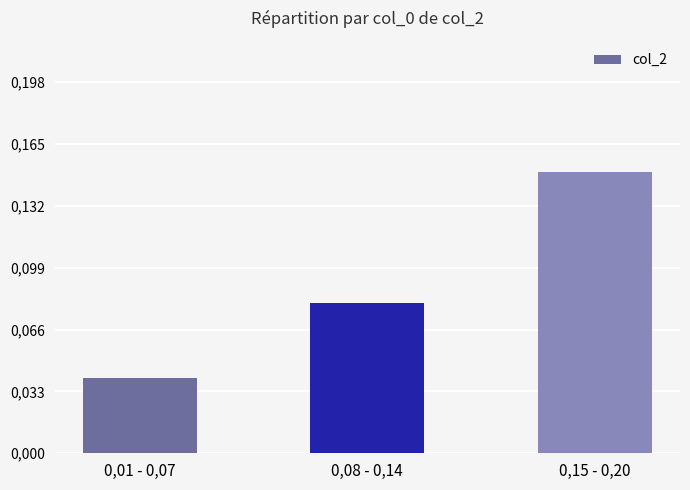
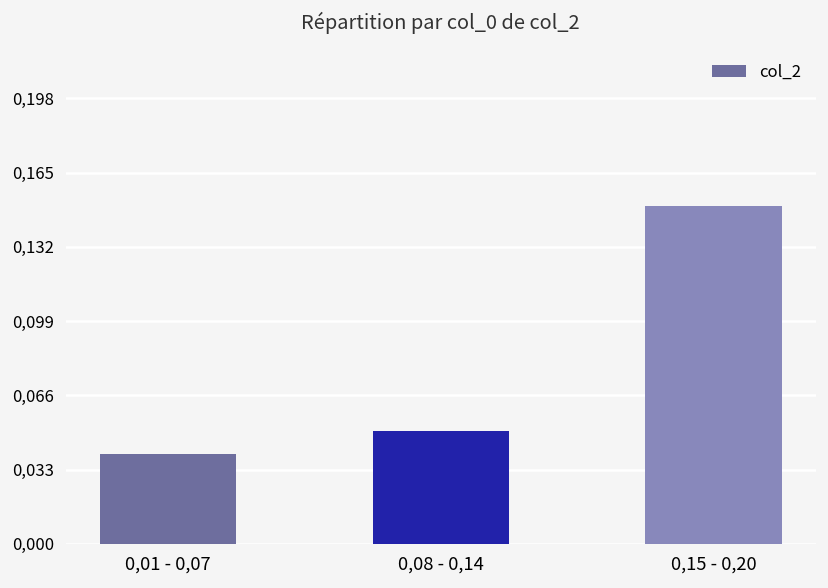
0,08 - 0,14: 80 -> 50
